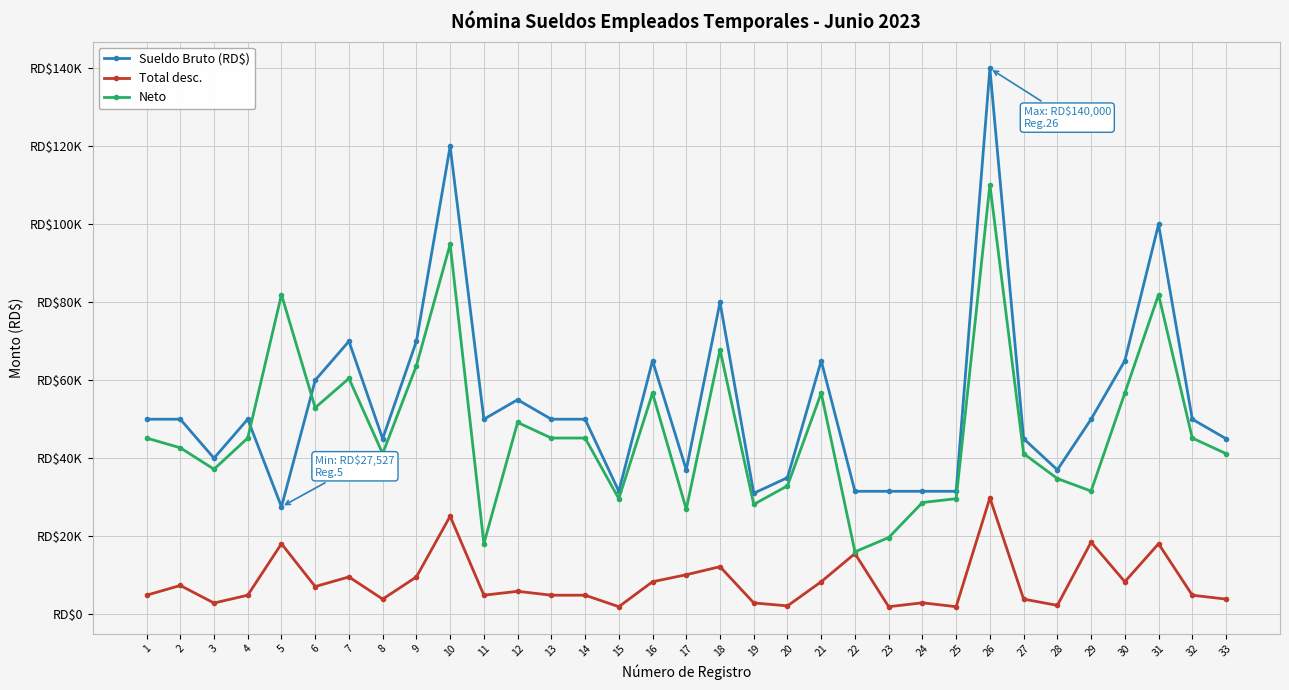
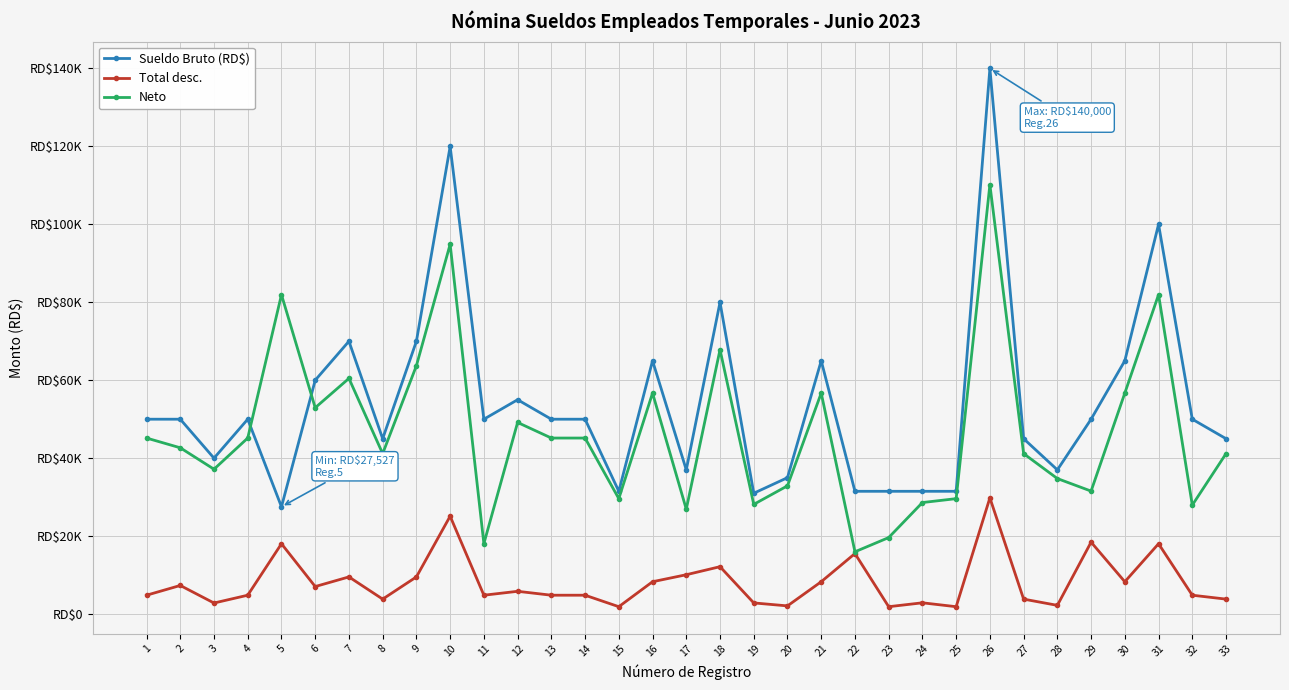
Neto, 32: RD$45000 -> RD$28000
